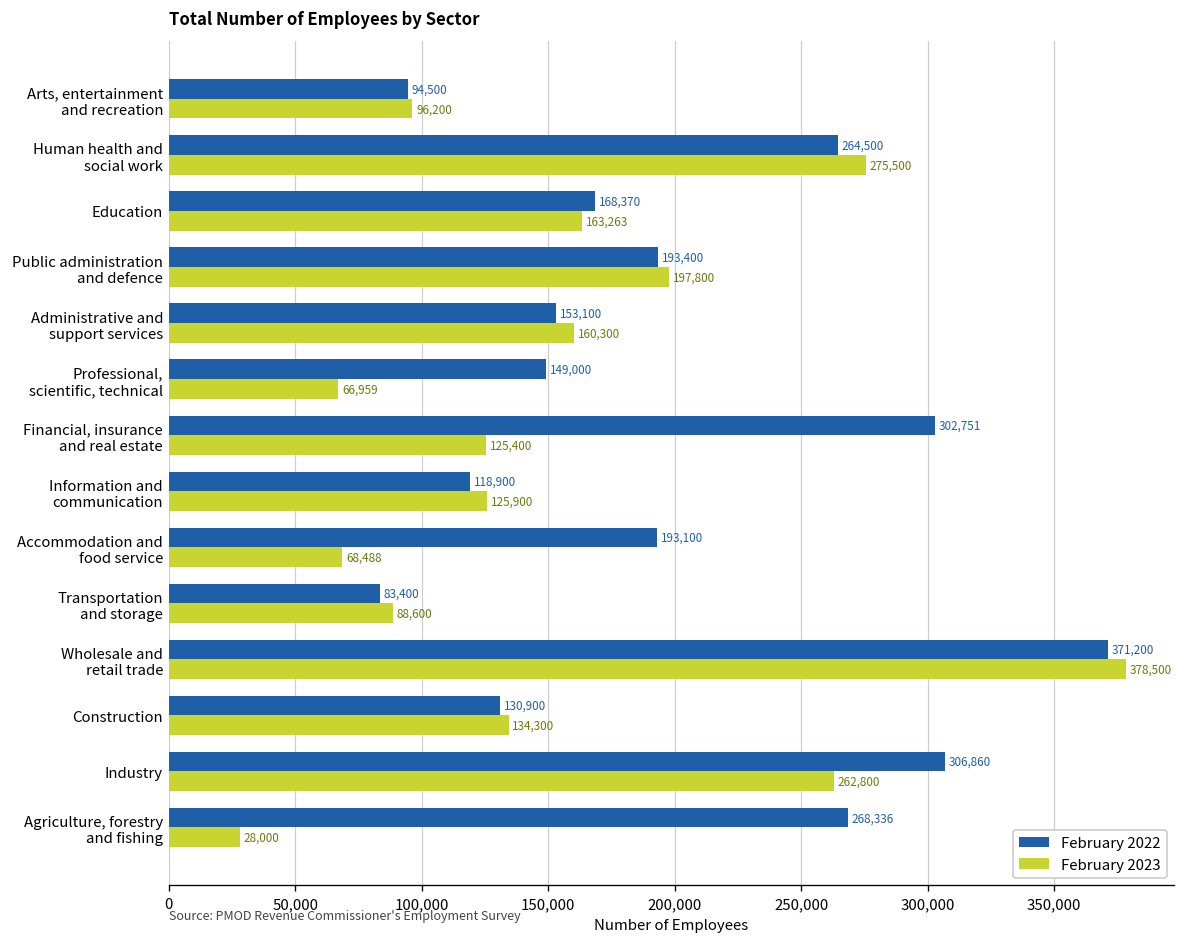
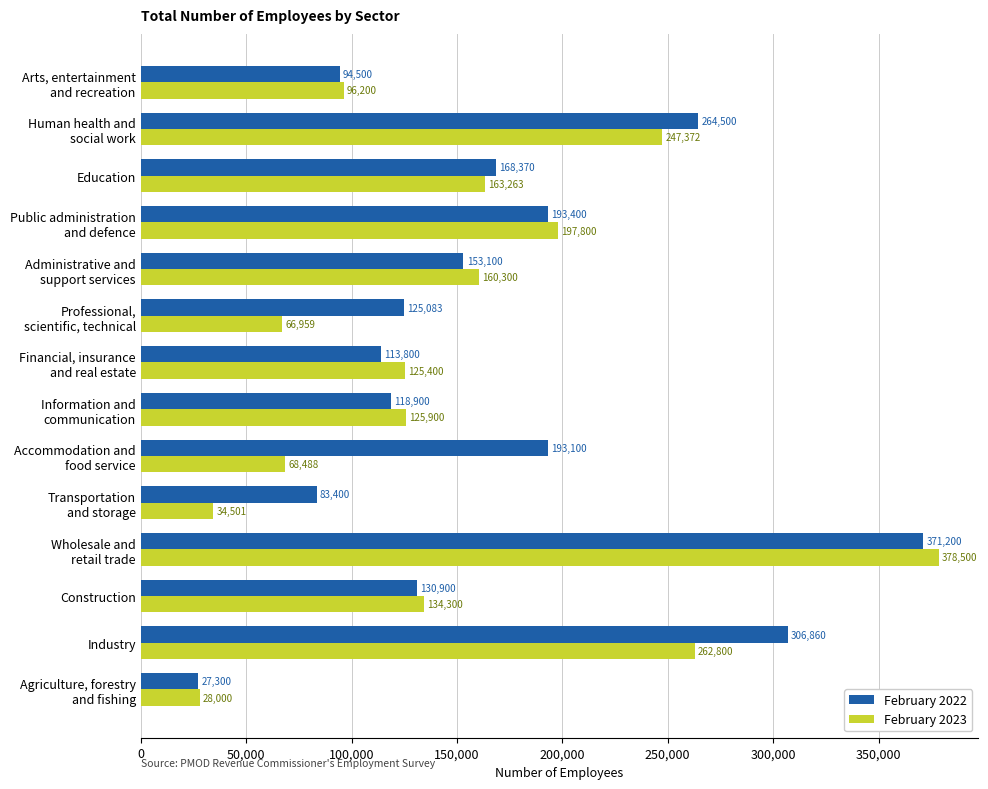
February 2023, Human health and social work: 275,500 -> 247,372
February 2022, Professional, scientific, technical: 149,000 -> 125,083
February 2022, Financial, insurance and real estate: 302,751 -> 113,800
February 2023, Transportation and storage: 88,600 -> 34,501
February 2022, Agriculture, forestry and fishing: 268,336 -> 27,300
